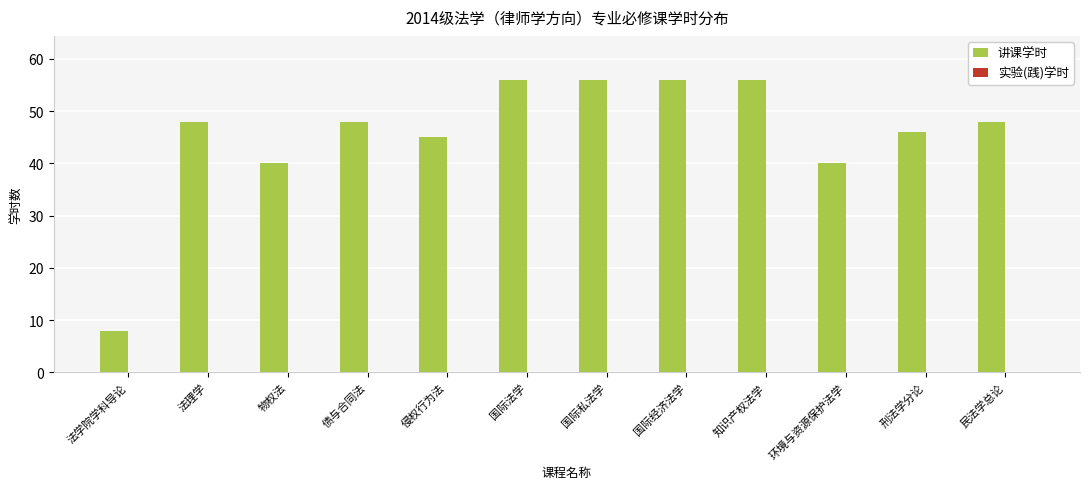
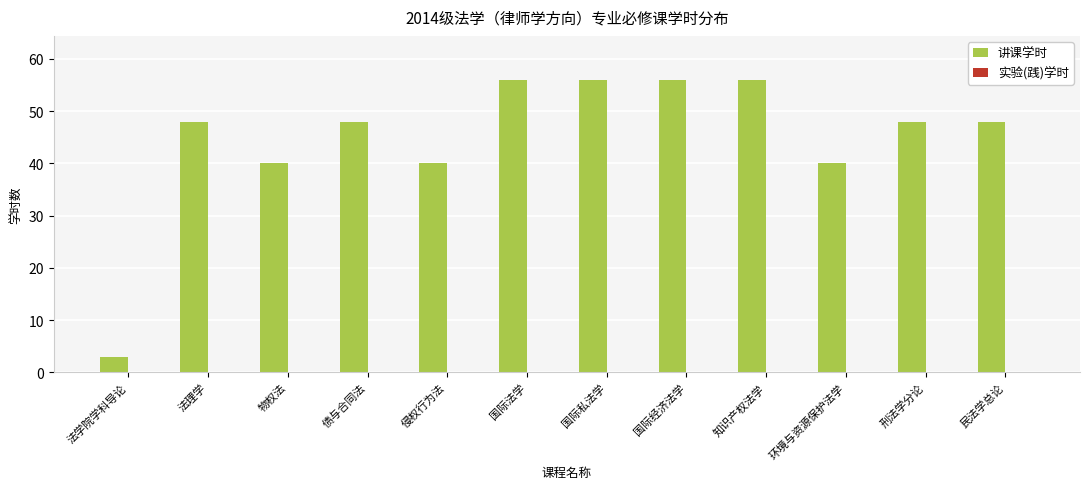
讲课学时, 法学院学科导论: 8 -> 3
讲课学时, 侵权行为法: 45 -> 40
讲课学时, 刑法学分论: 46 -> 48
